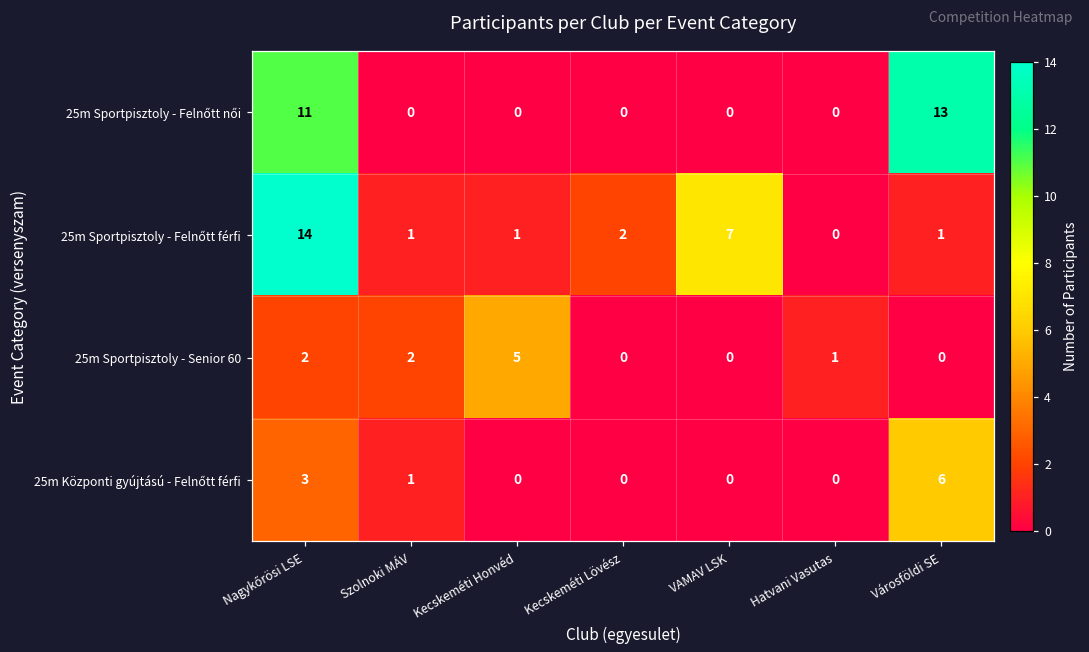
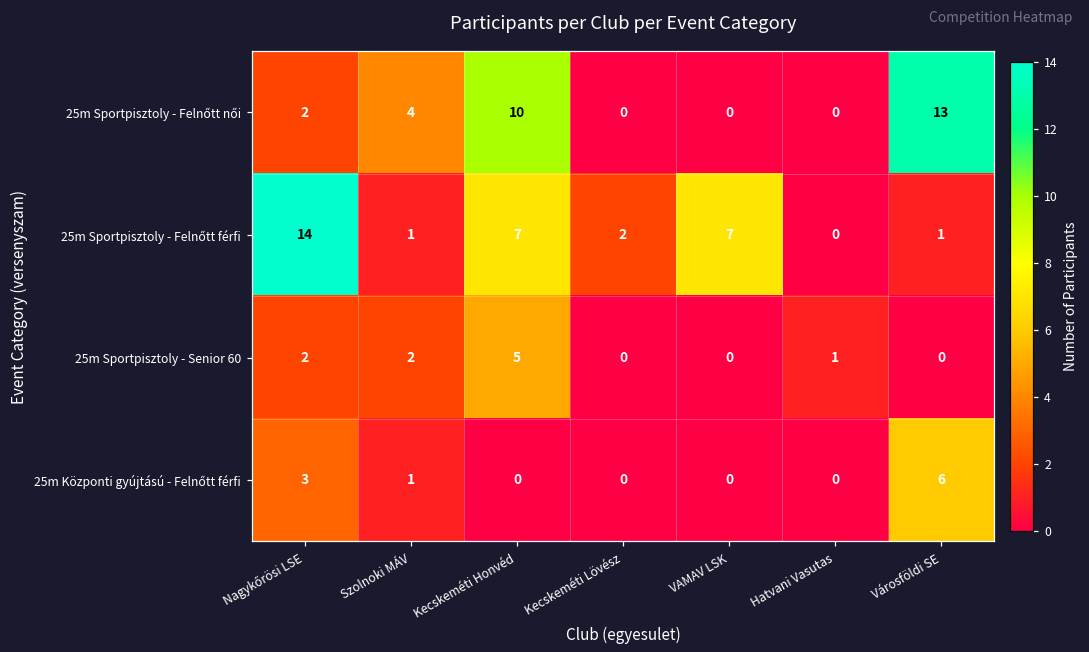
25m Sportpisztoly - Felnőtt női, Nagykőrösi LSE: 11 -> 2
25m Sportpisztoly - Felnőtt női, Szolnoki MÁV: 0 -> 4
25m Sportpisztoly - Felnőtt női, Kecskeméti Honvéd: 0 -> 10
25m Sportpisztoly - Felnőtt férfi, Kecskeméti Honvéd: 1 -> 7
